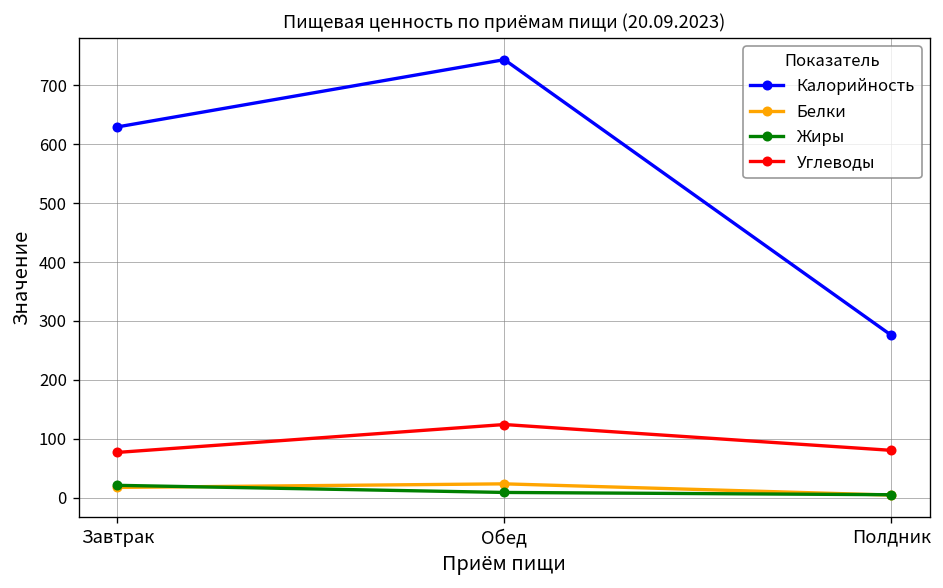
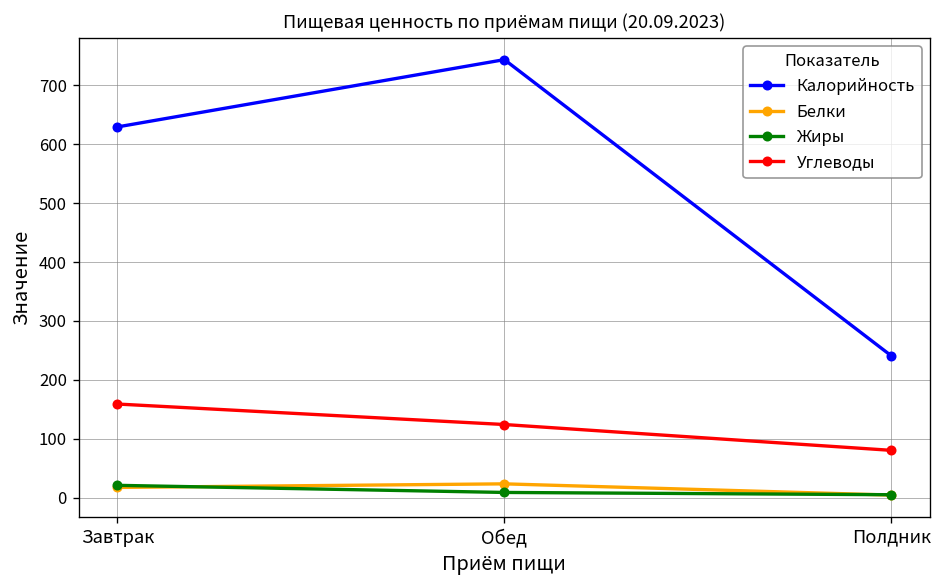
Углеводы, Завтрак: 80 -> 160
Калорийность, Полдник: 280 -> 240
